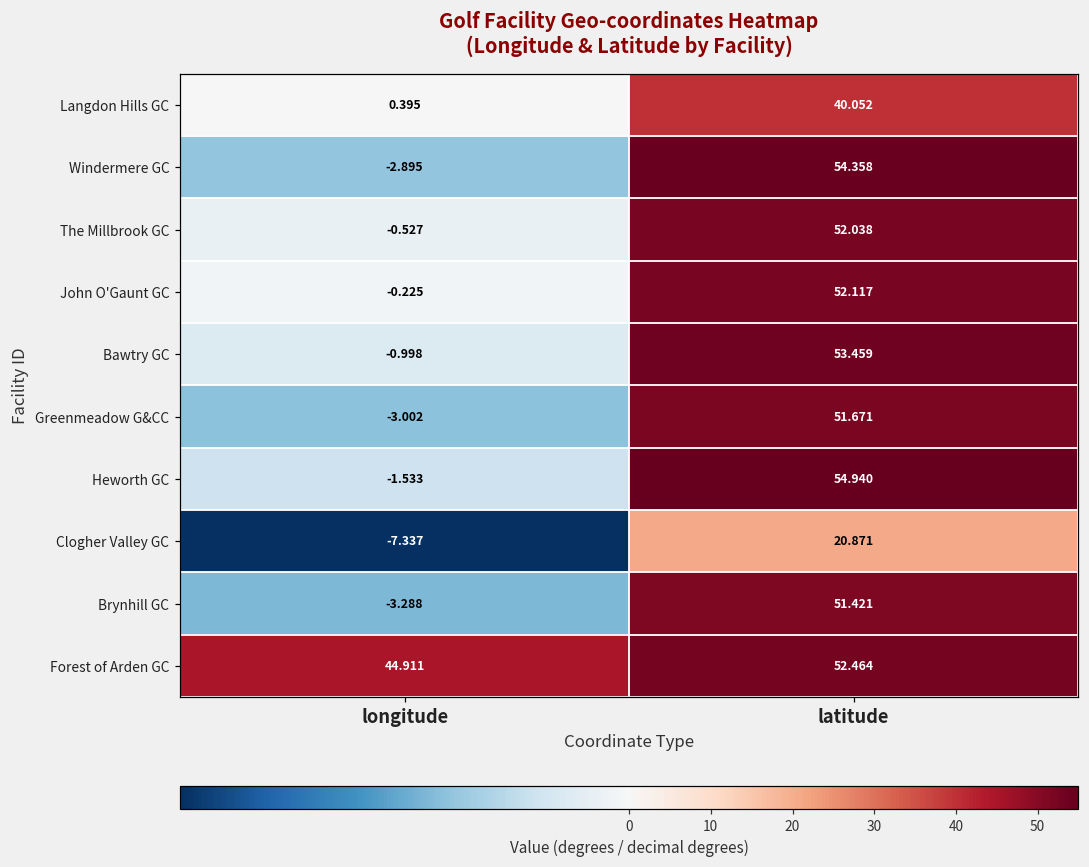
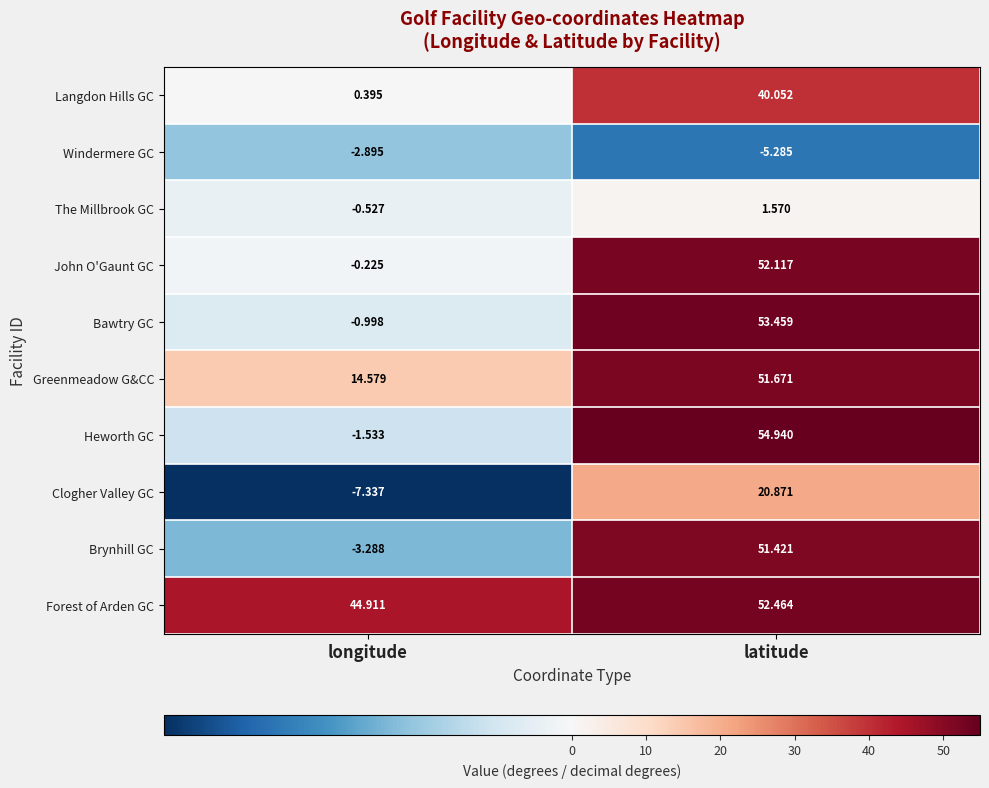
Windermere GC, latitude: 54.358 -> -5.285
The Millbrook GC, latitude: 52.038 -> 1.570
Greenmeadow G&CC, longitude: -3.002 -> 14.579
